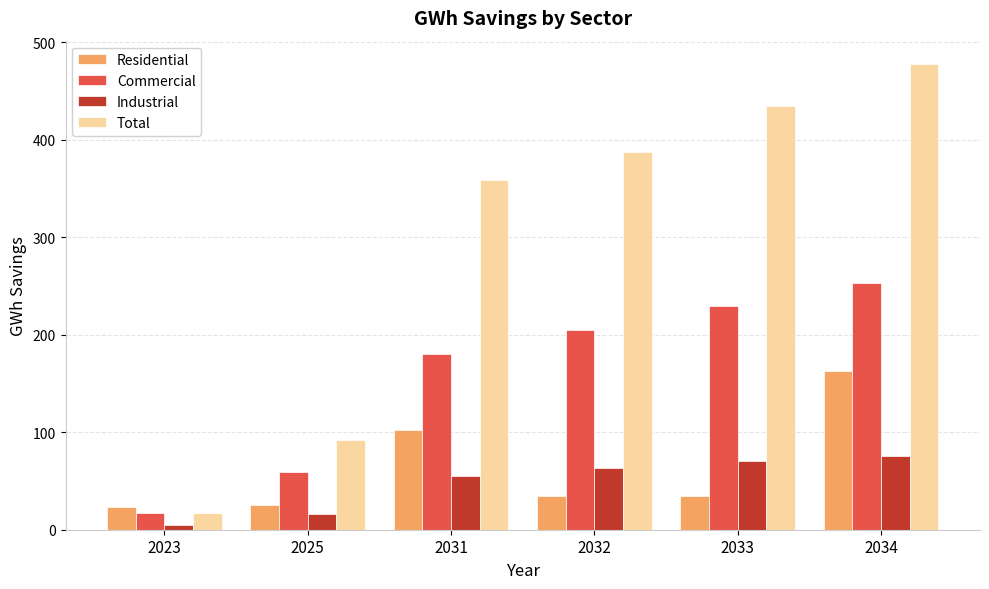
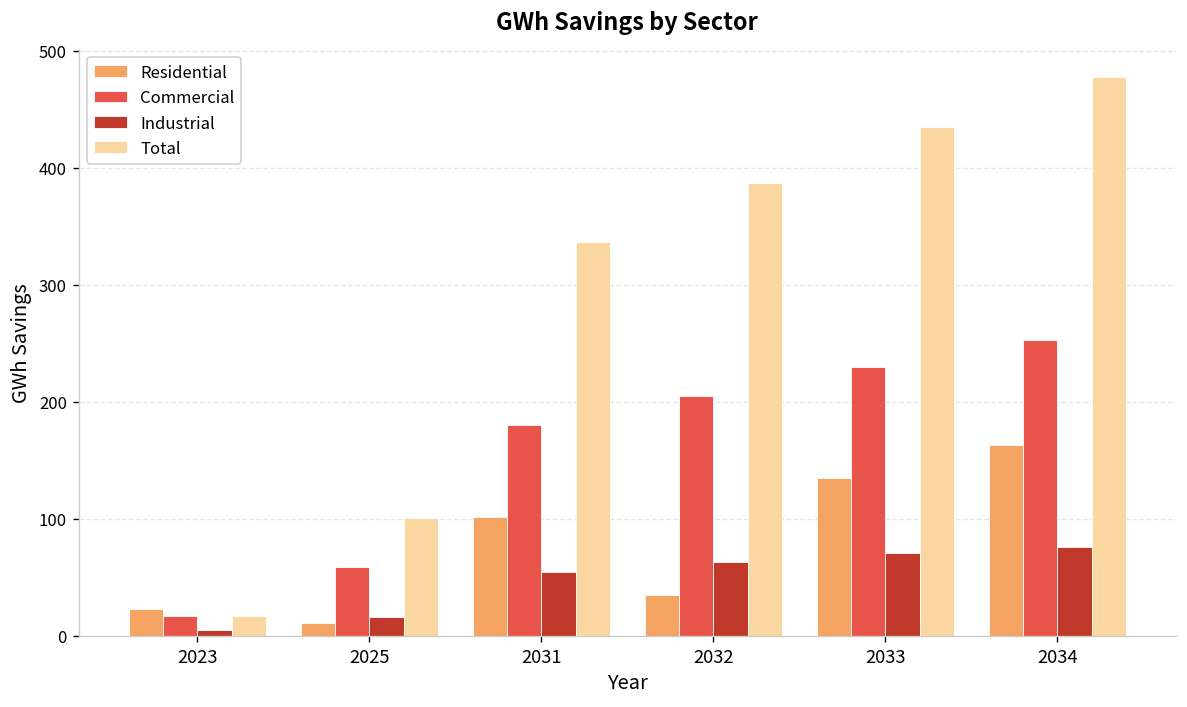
Residential, 2025: 30 -> 10
Total, 2025: 90 -> 100
Total, 2031: 360 -> 340
Residential, 2033: 30 -> 130
